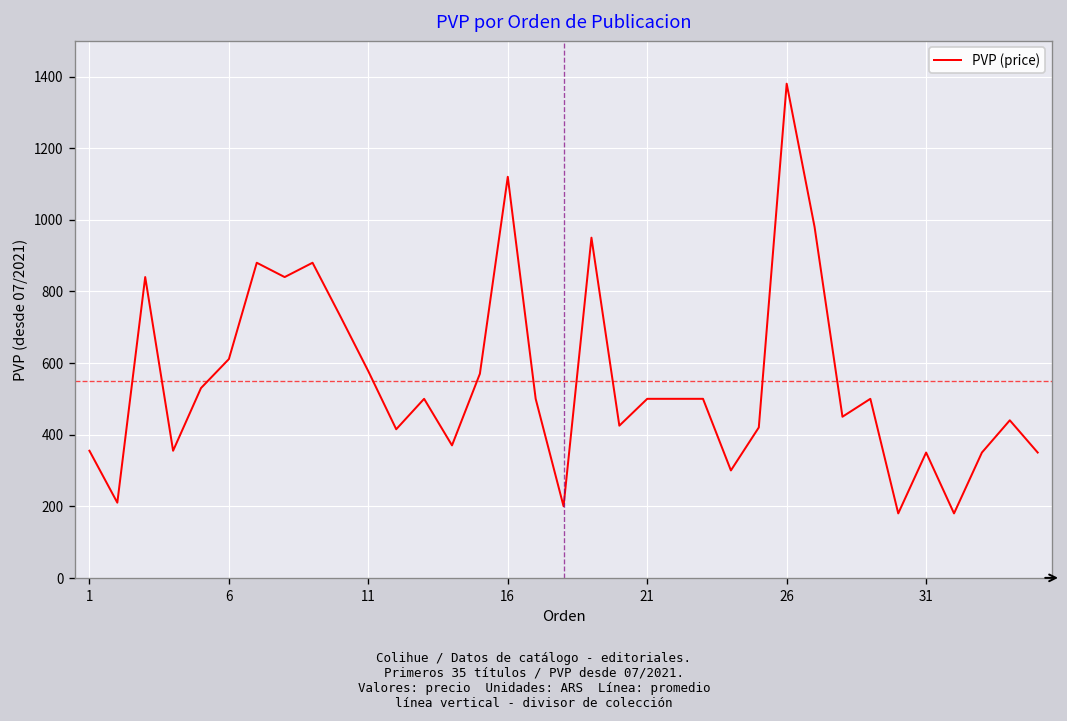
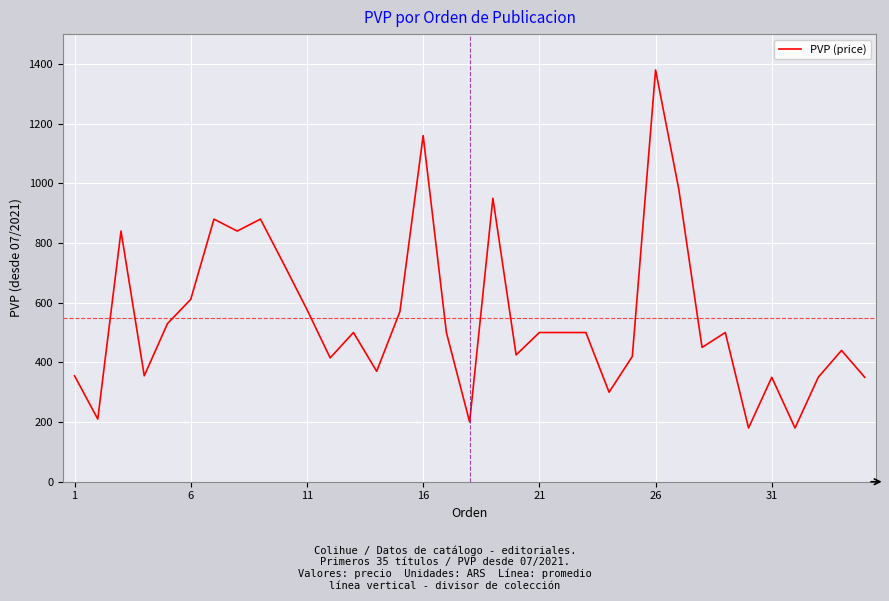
16: 1120 -> 1160
